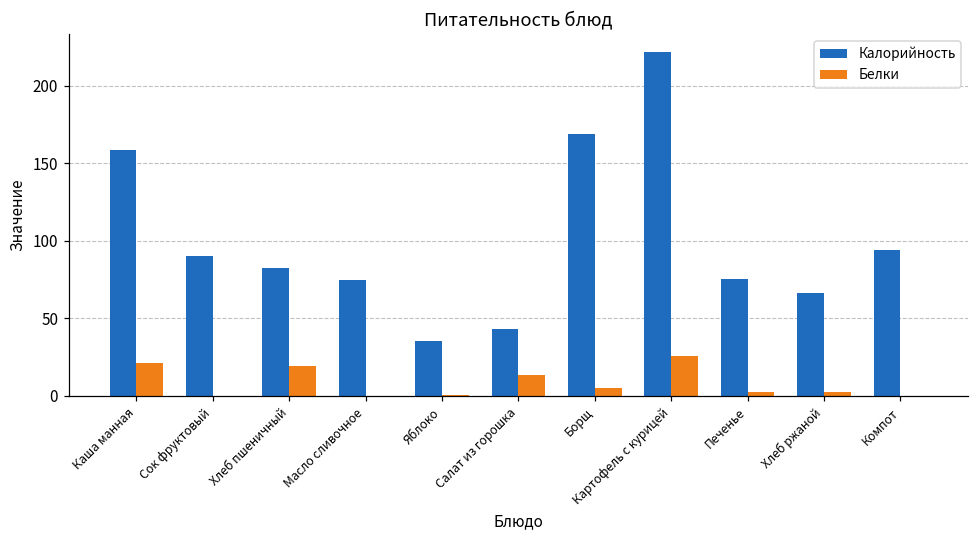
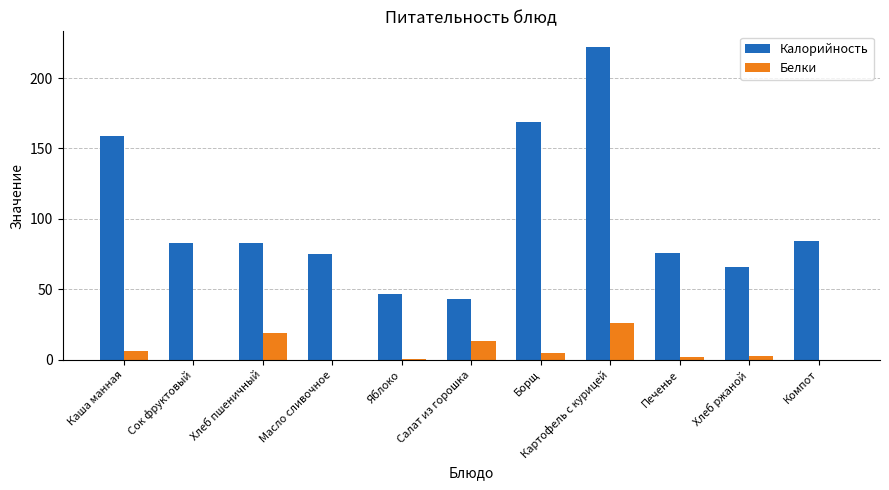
Белки, Каша манная: 21 -> 6
Калорийность, Сок фруктовый: 90 -> 83
Калорийность, Яблоко: 35 -> 47
Калорийность, Компот: 94 -> 85
